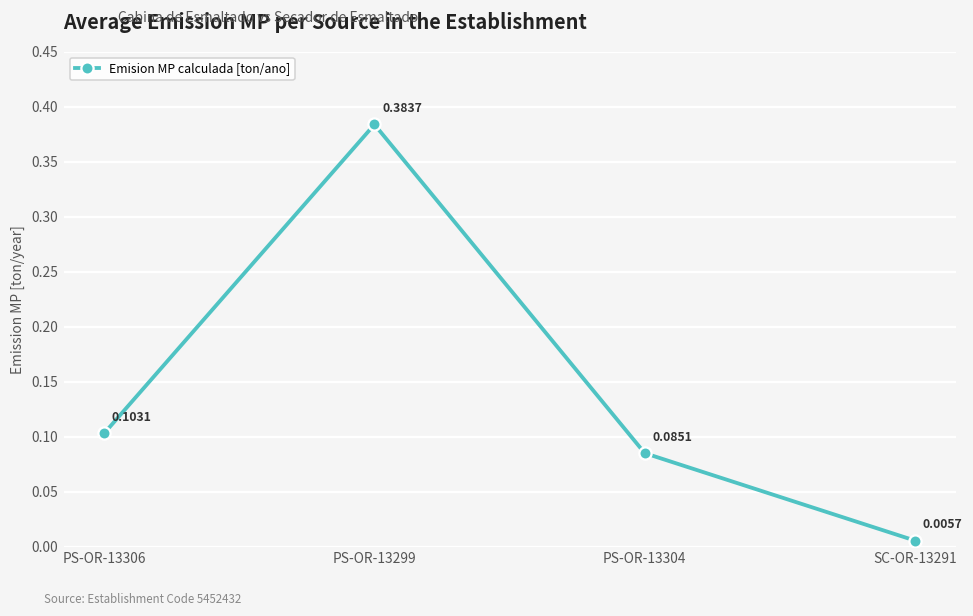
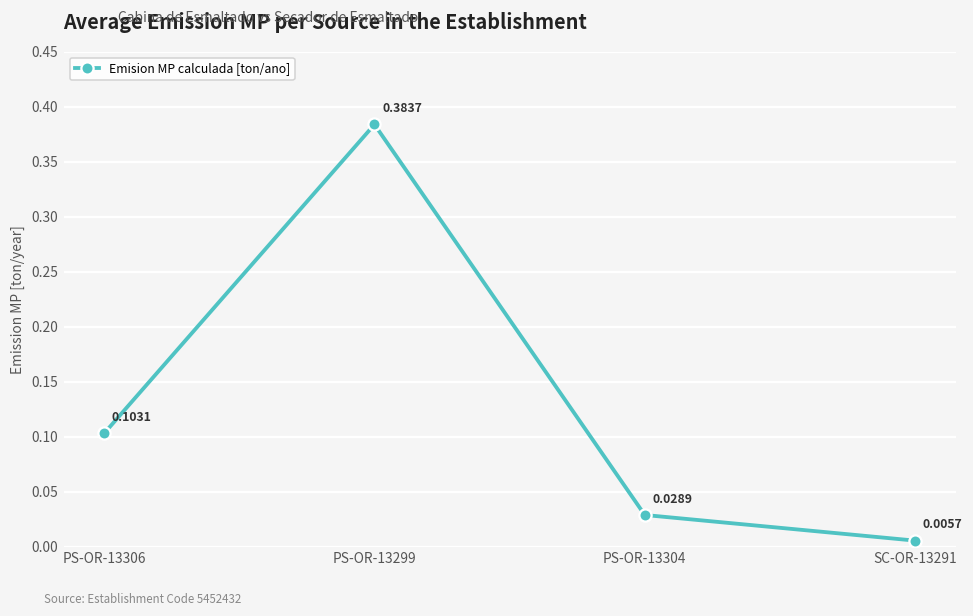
PS-OR-13304: 0.0851 -> 0.0289
